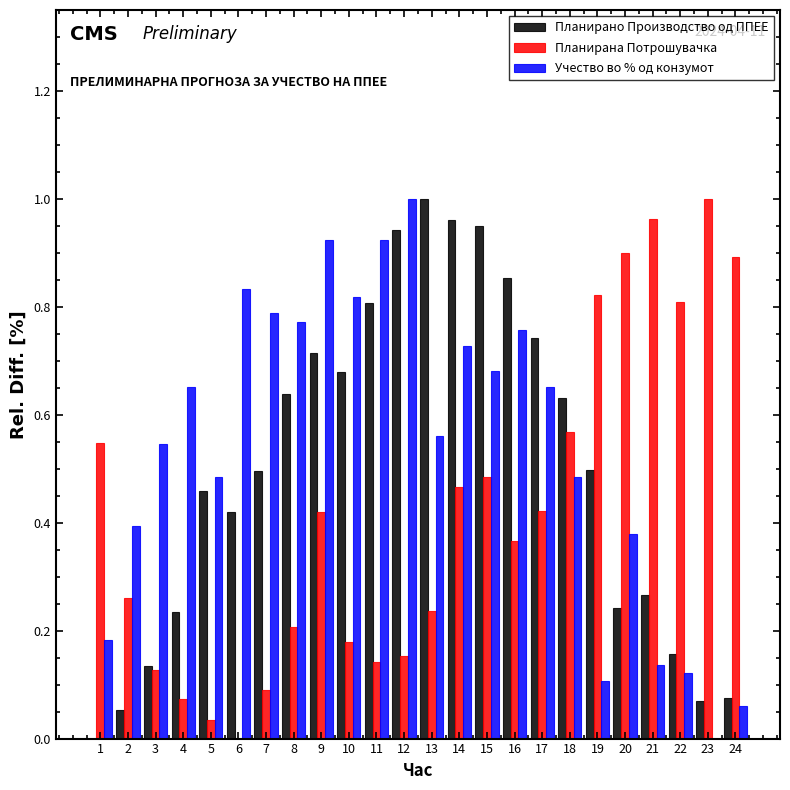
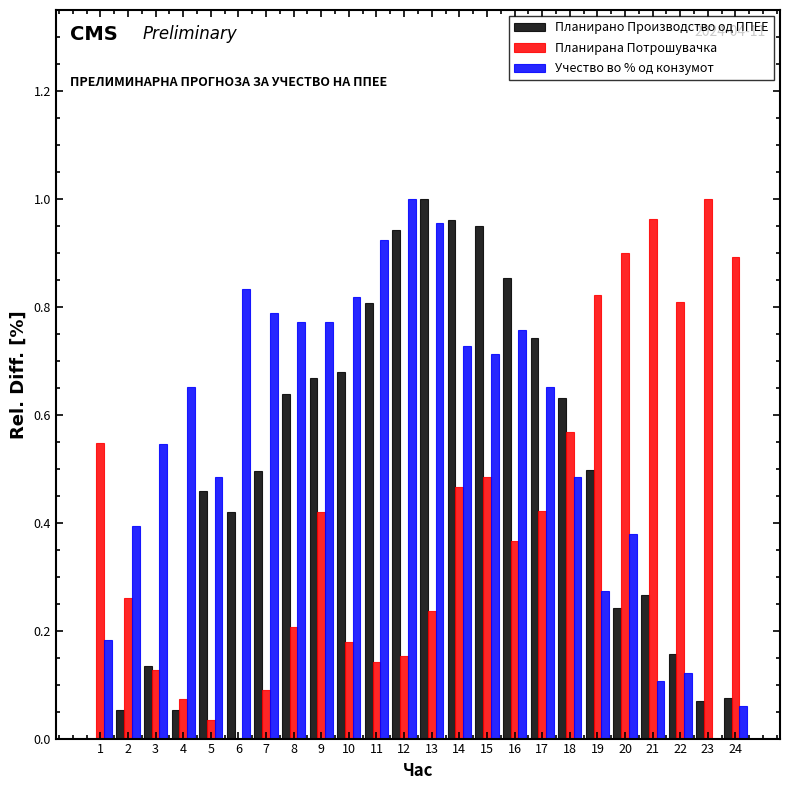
Планирано Производство од ППЕЕ, 4: 0.24 -> 0.05
Планирано Производство од ППЕЕ, 9: 0.72 -> 0.67
Учество во % од конзумот, 9: 0.92 -> 0.77
Учество во % од конзумот, 13: 0.56 -> 0.95
Учество во % од конзумот, 15: 0.68 -> 0.71
Учество во % од конзумот, 19: 0.11 -> 0.27
Учество во % од конзумот, 21: 0.14 -> 0.11
